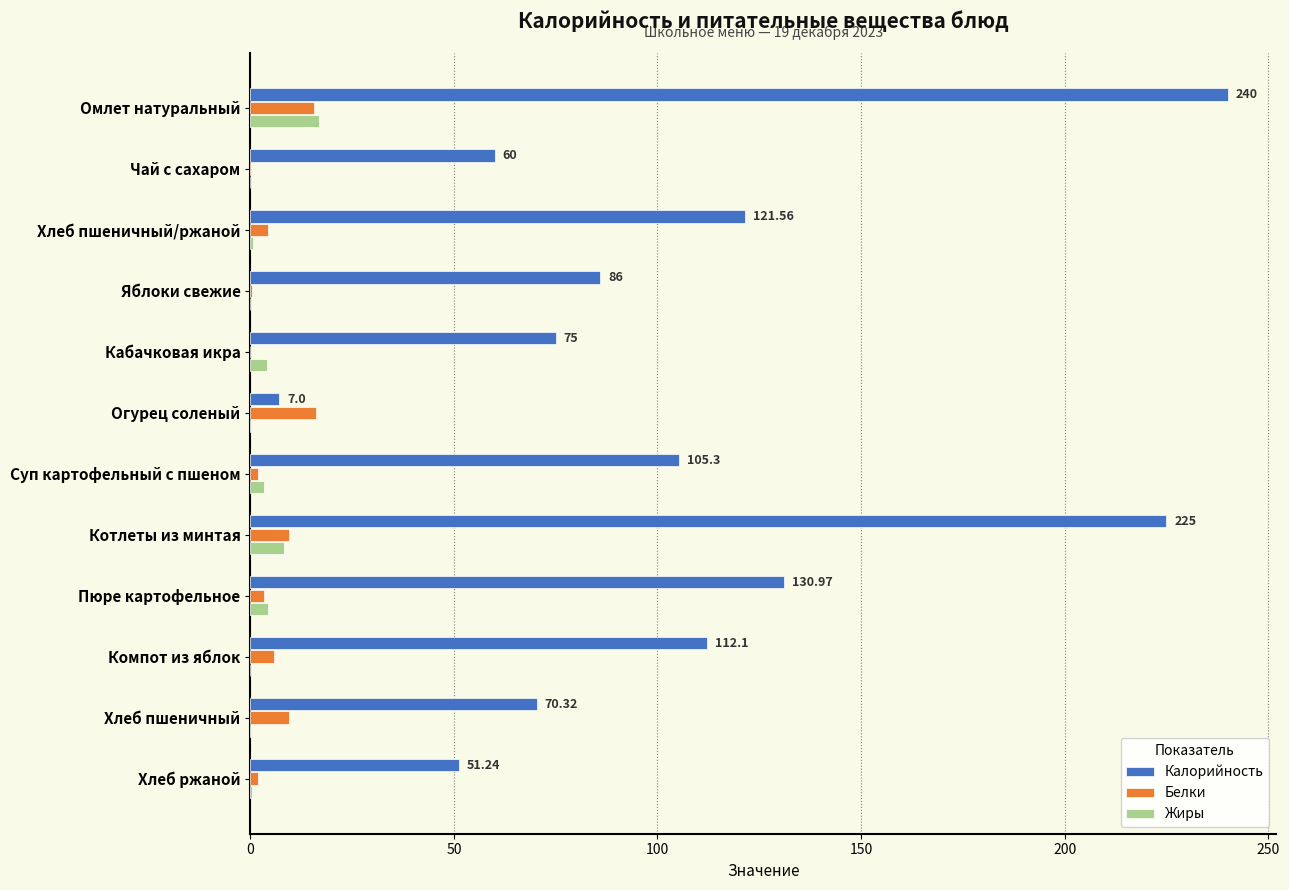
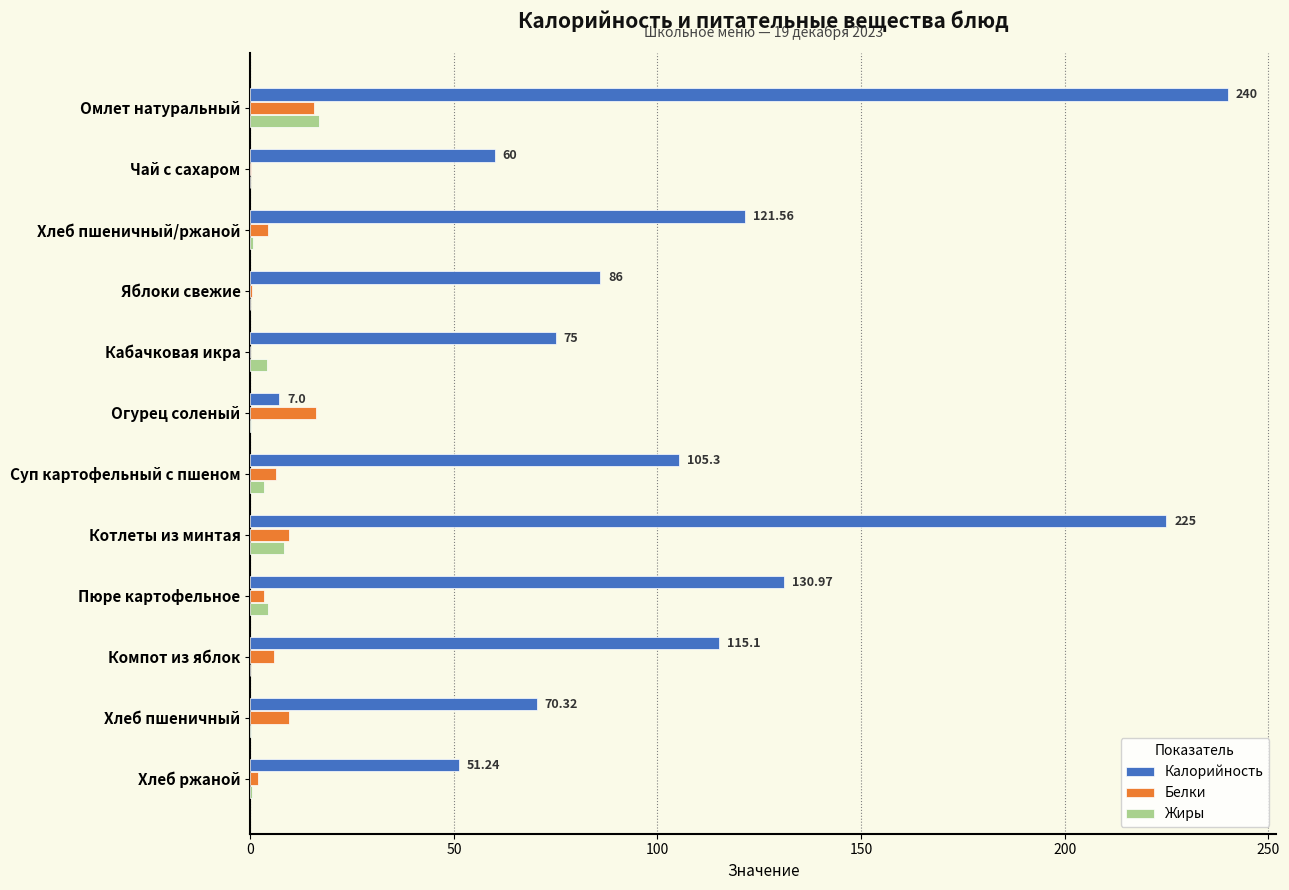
Белки, Суп картофельный с пшеном: 2 -> 6
Калорийность, Компот из яблок: 112.1 -> 115.1
